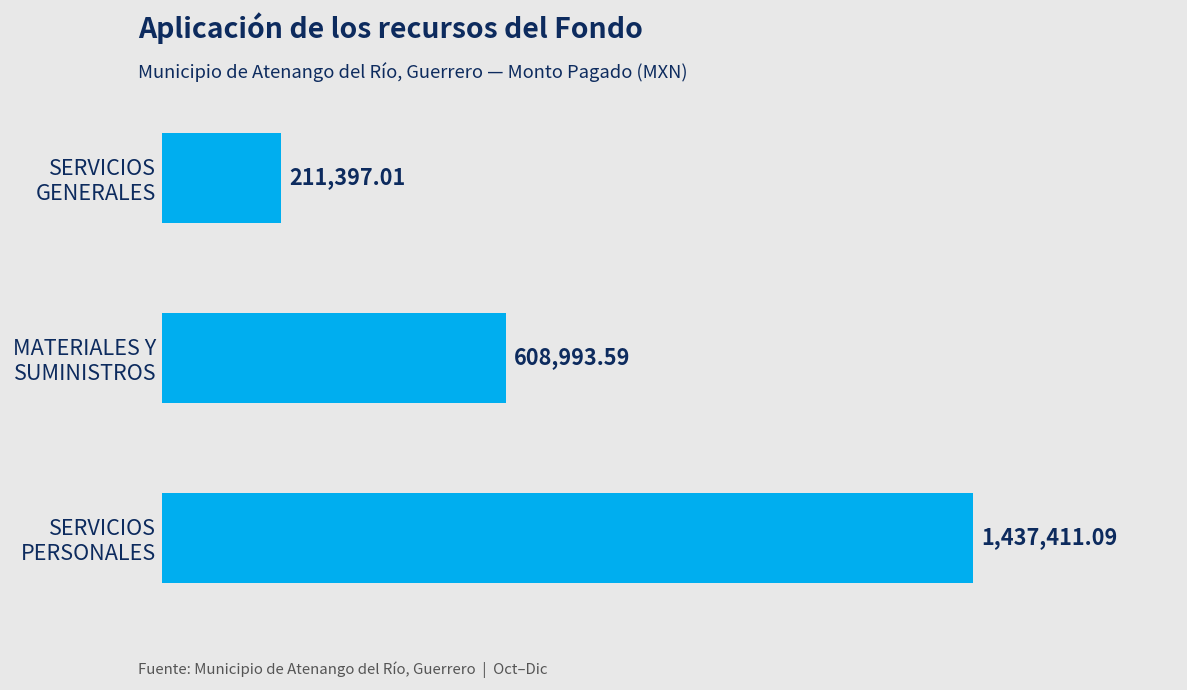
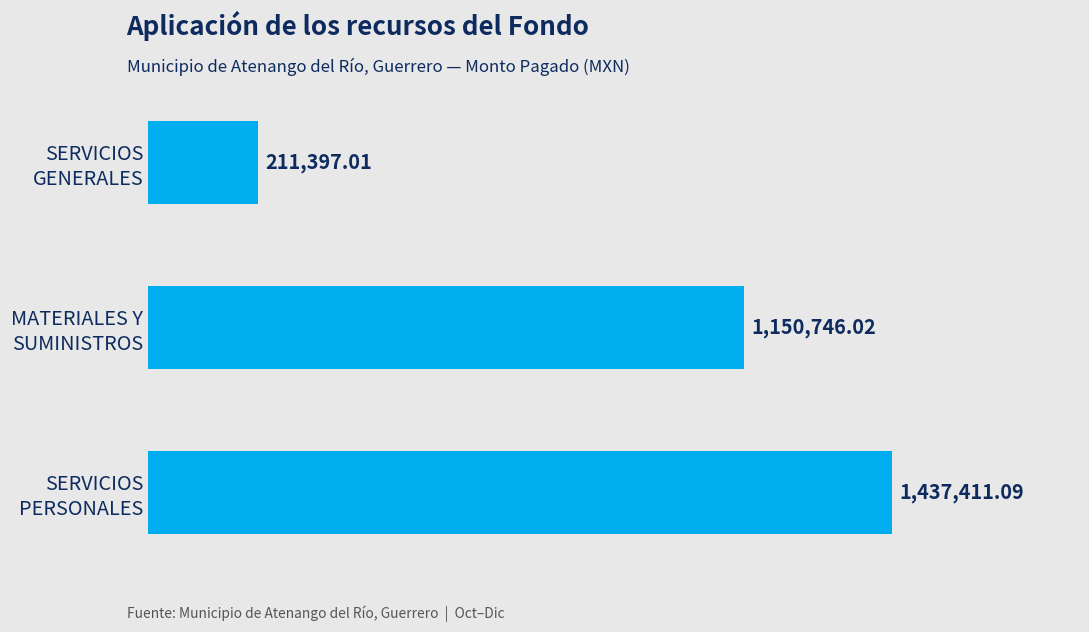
MATERIALES Y SUMINISTROS: 608,993.59 -> 1,150,746.02
